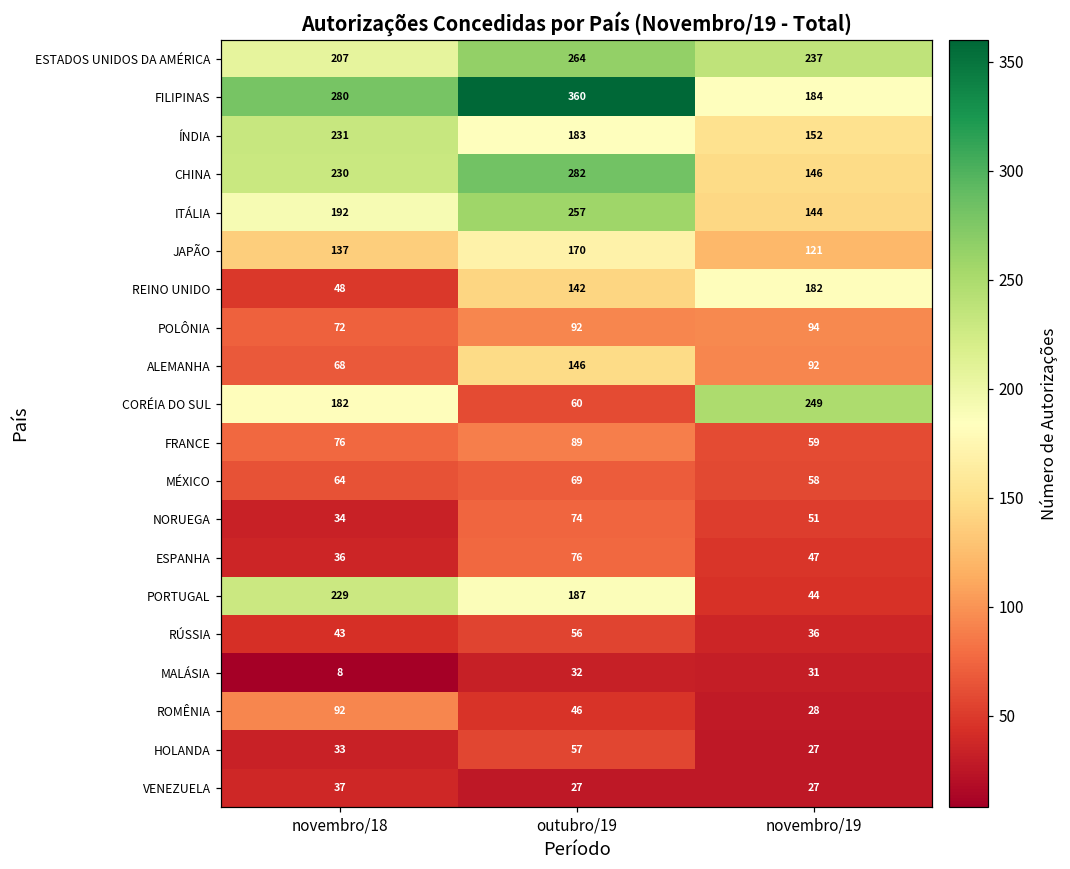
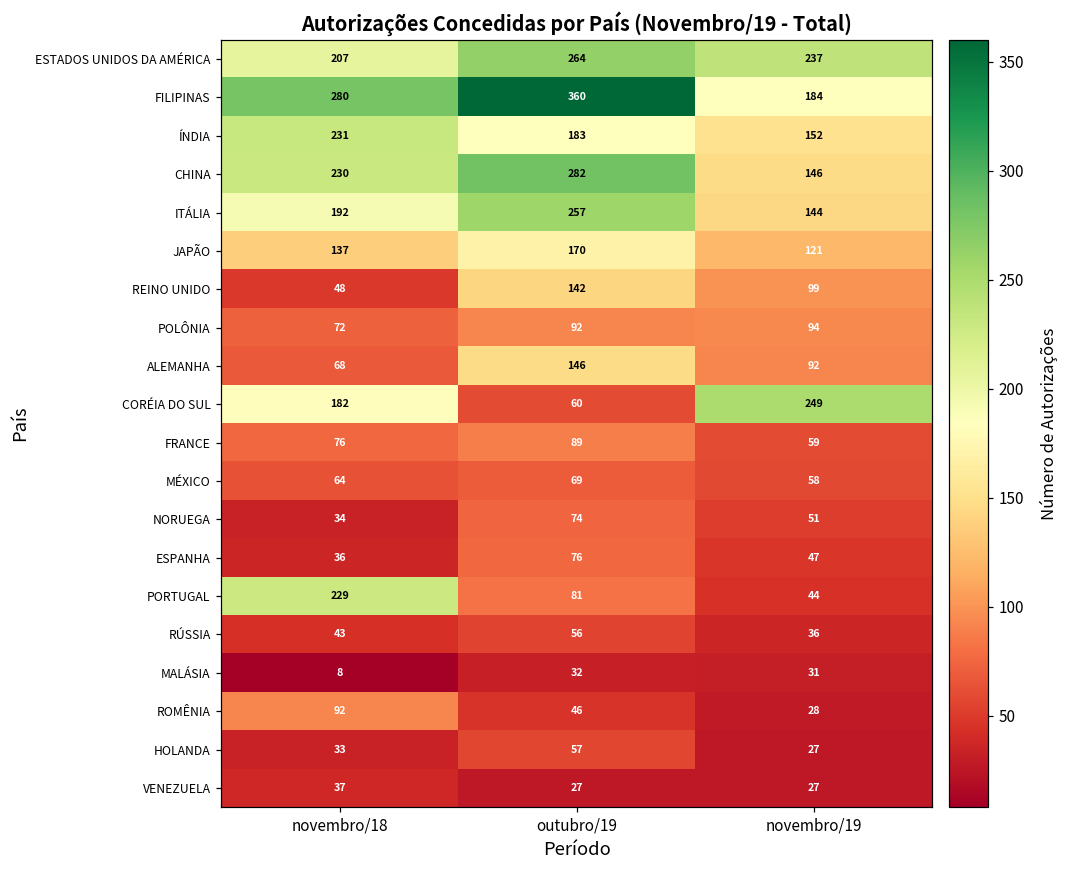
REINO UNIDO, novembro/19: 182 -> 99
PORTUGAL, outubro/19: 187 -> 81
